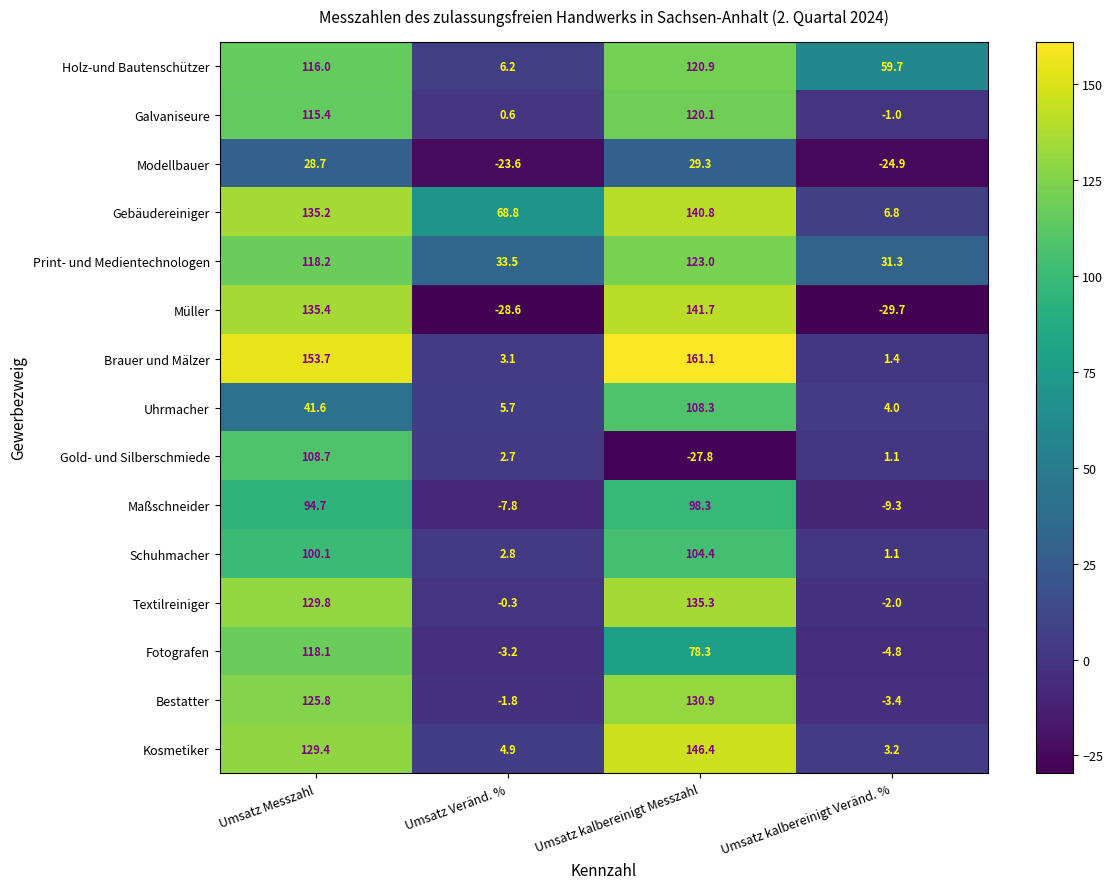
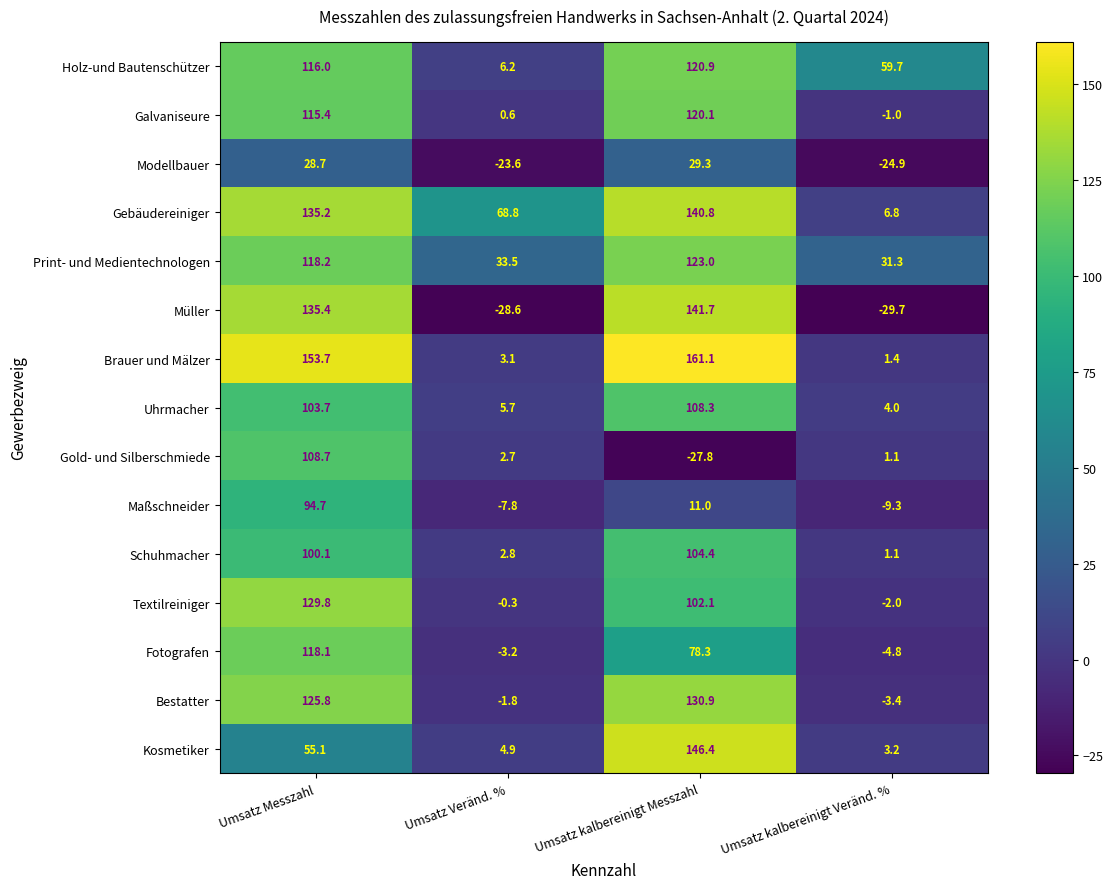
Uhrmacher, Umsatz Messzahl: 41.6 -> 103.7
Maßschneider, Umsatz kalbereinigt Messzahl: 98.3 -> 11.0
Textilreiniger, Umsatz kalbereinigt Messzahl: 135.3 -> 102.1
Kosmetiker, Umsatz Messzahl: 129.4 -> 55.1
